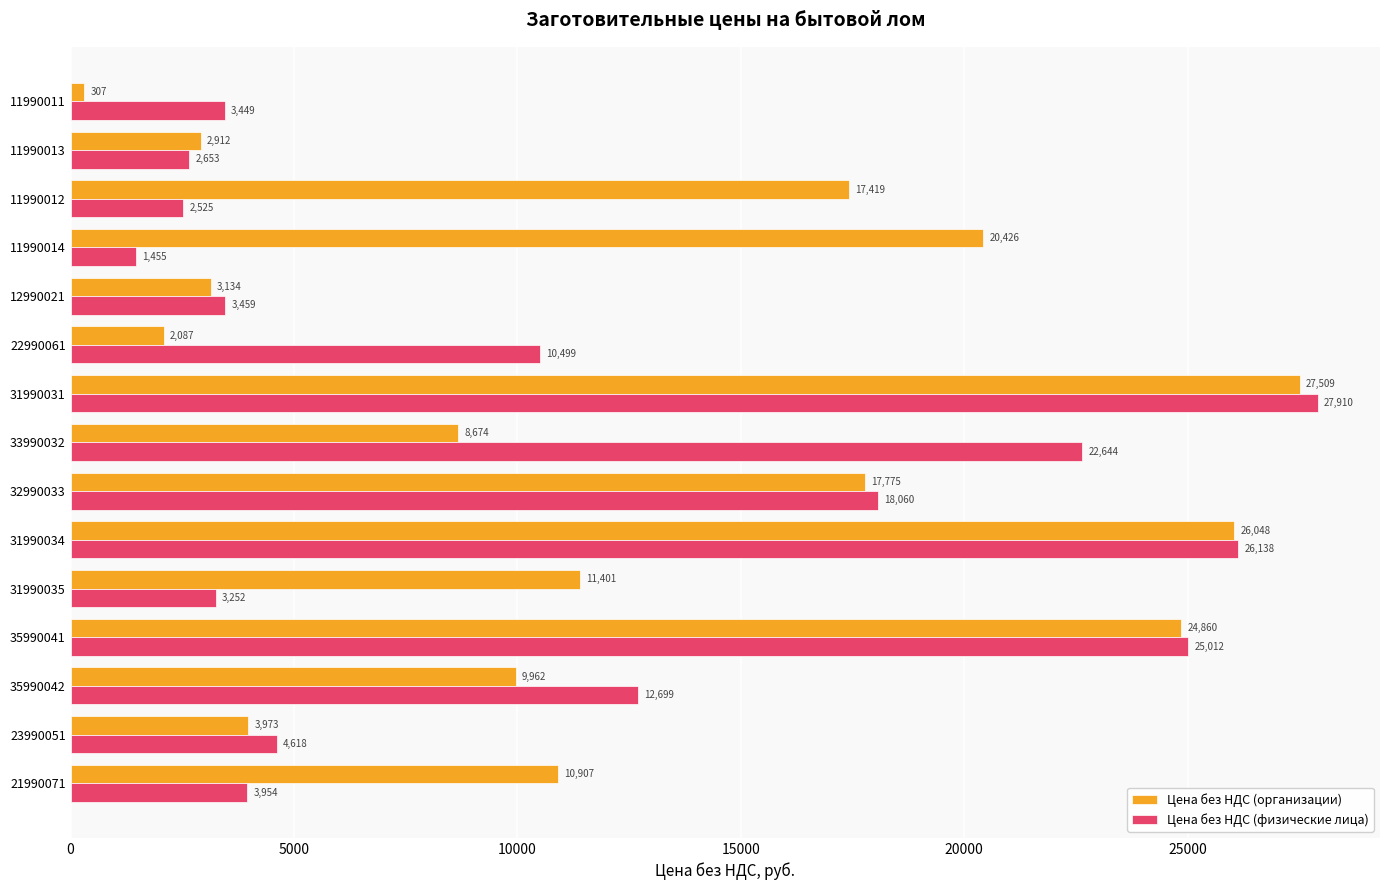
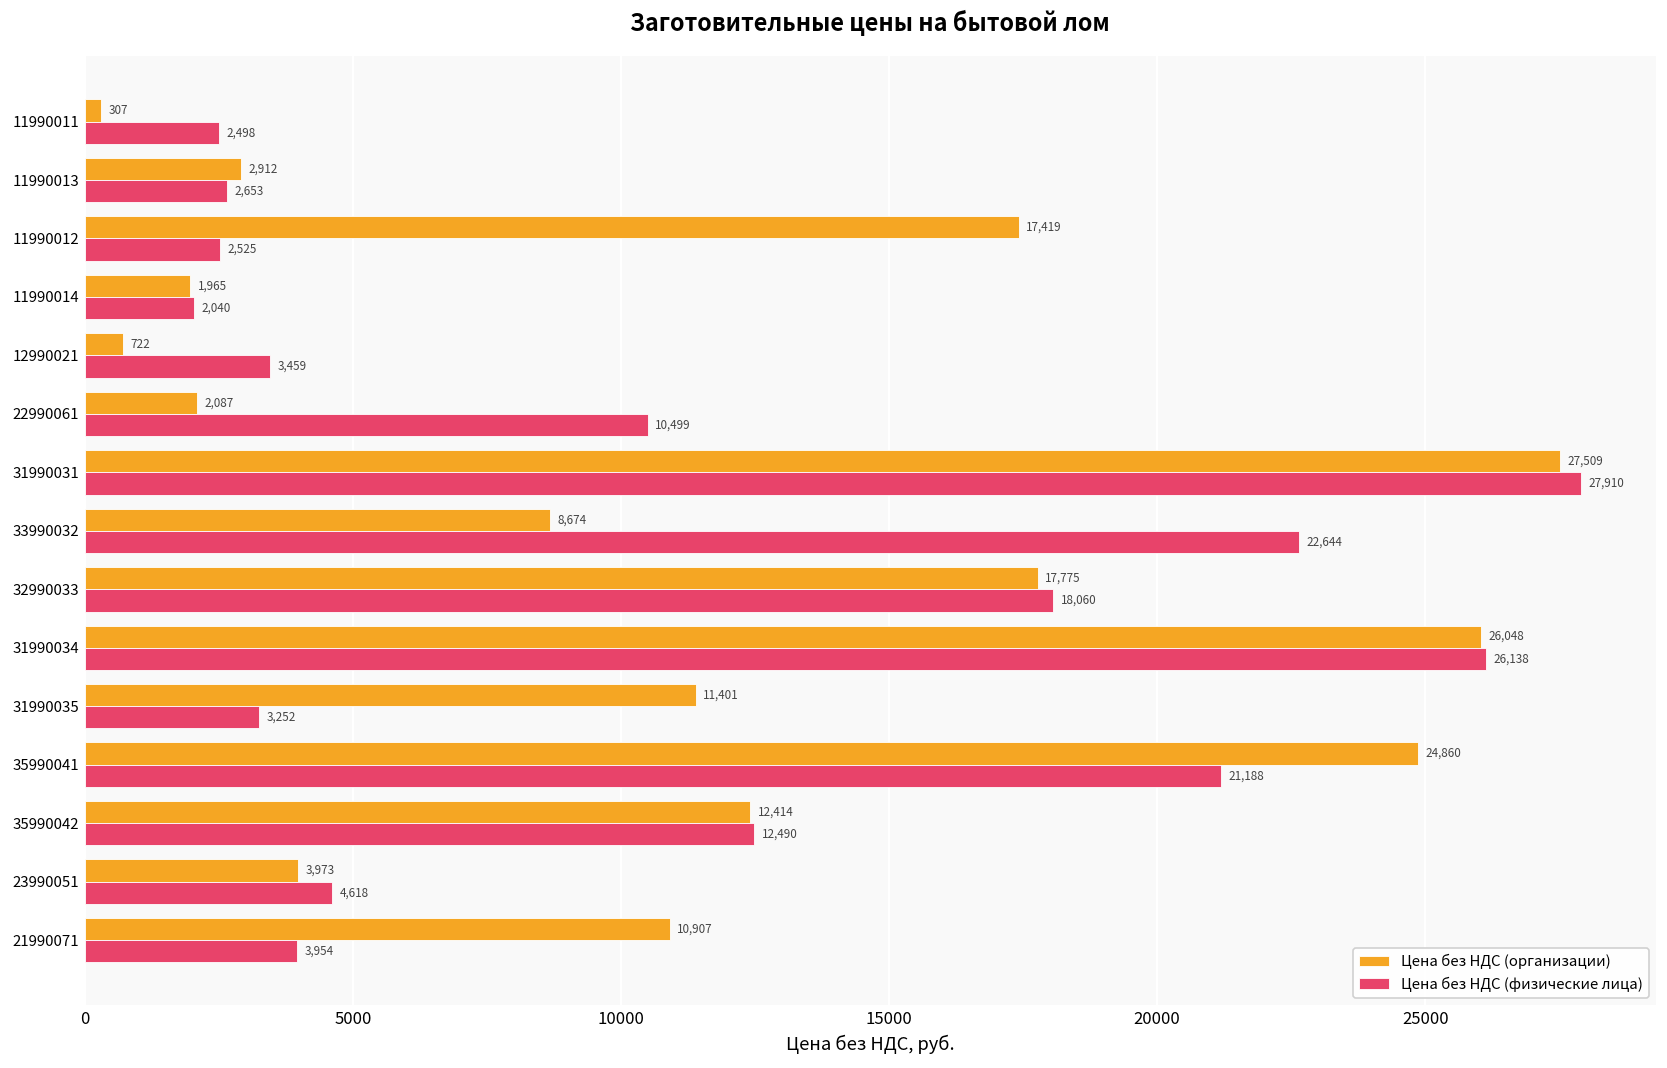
Цена без НДС (физические лица), 11990011: 3,449 -> 2,498
Цена без НДС (организации), 11990014: 20,426 -> 1,965
Цена без НДС (физические лица), 11990014: 1,455 -> 2,040
Цена без НДС (организации), 12990021: 3,134 -> 722
Цена без НДС (физические лица), 35990041: 25,012 -> 21,188
Цена без НДС (организации), 35990042: 9,962 -> 12,414
Цена без НДС (физические лица), 35990042: 12,699 -> 12,490
